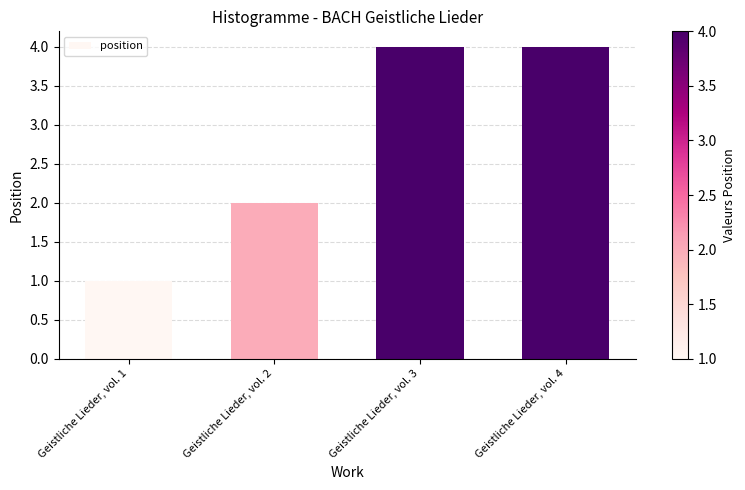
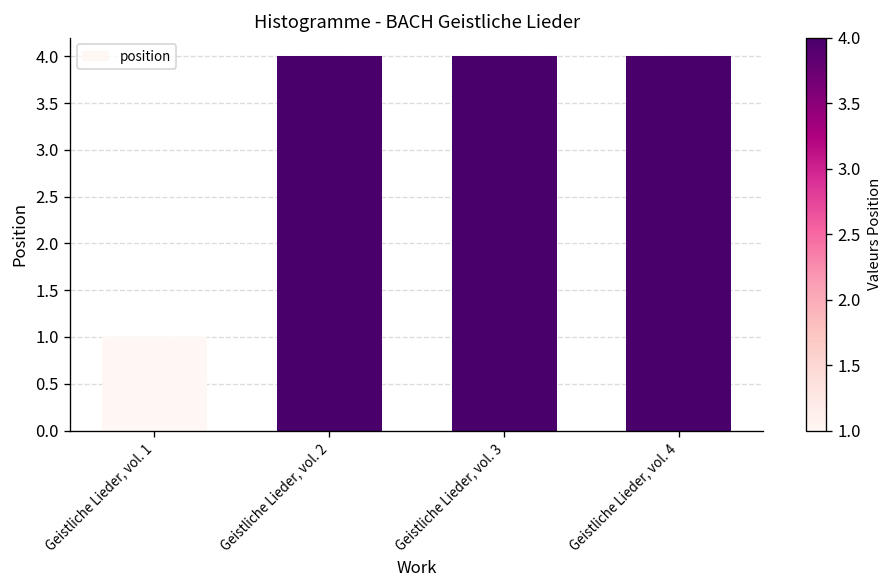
Geistliche Lieder, vol. 2: 2 -> 4
